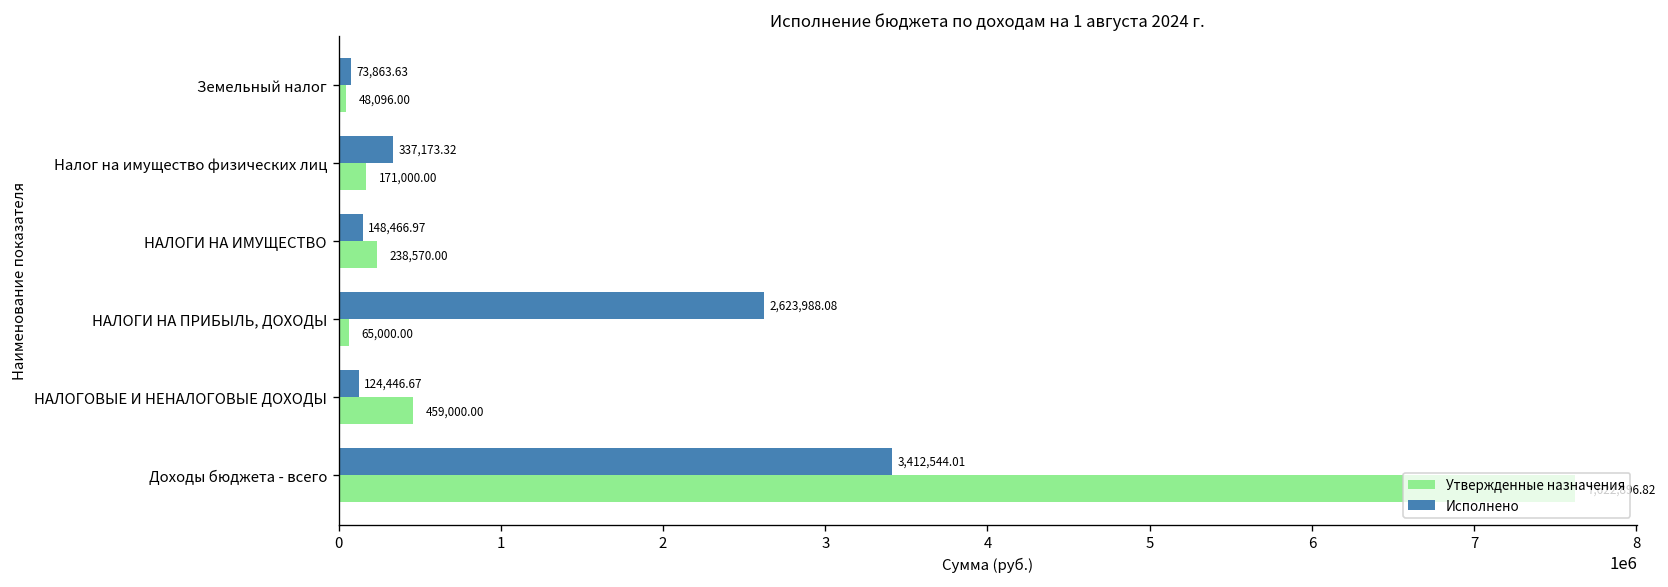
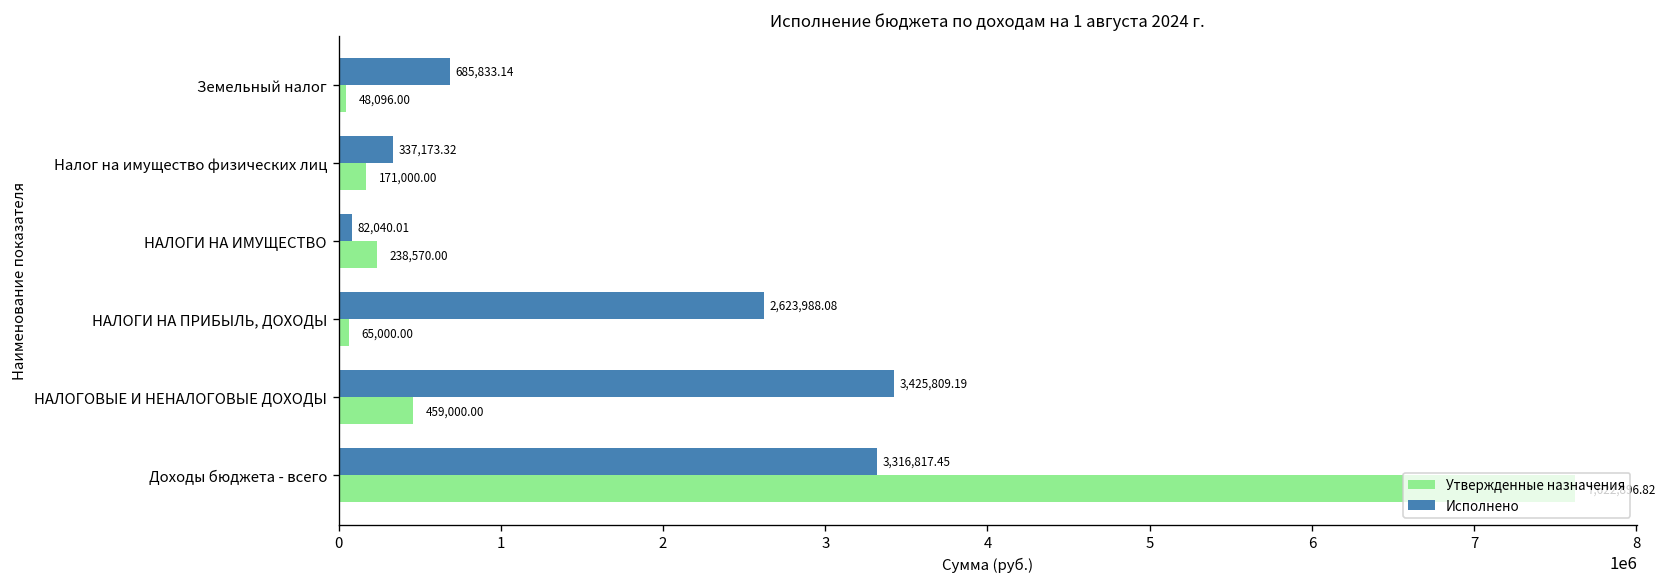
Исполнено, Земельный налог: 73,863.63 -> 685,833.14
Исполнено, НАЛОГИ НА ИМУЩЕСТВО: 148,466.97 -> 82,040.01
Исполнено, НАЛОГОВЫЕ И НЕНАЛОГОВЫЕ ДОХОДЫ: 124,446.67 -> 3,425,809.19
Исполнено, Доходы бюджета - всего: 3,412,544.01 -> 3,316,817.45
